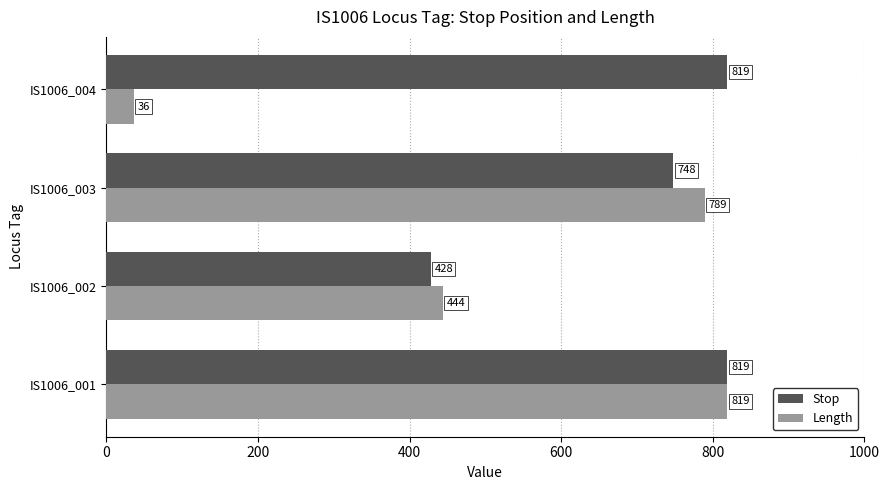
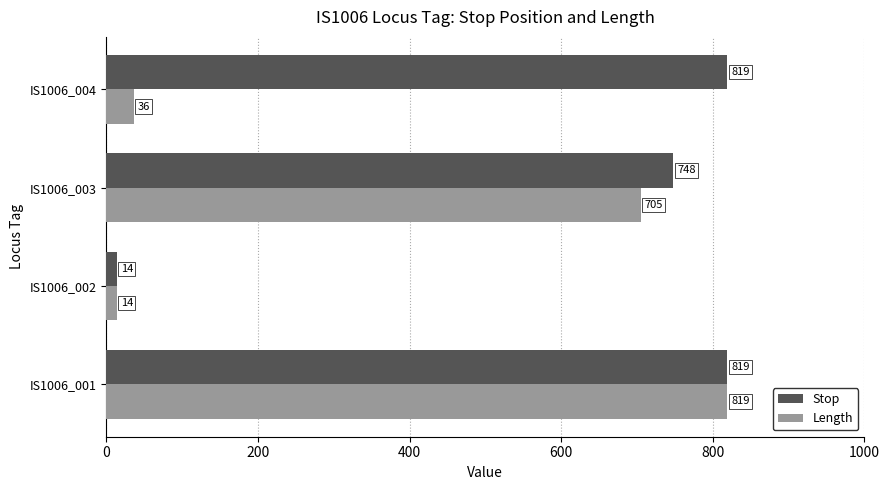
Length, IS1006_003: 789 -> 705
Stop, IS1006_002: 428 -> 14
Length, IS1006_002: 444 -> 14
